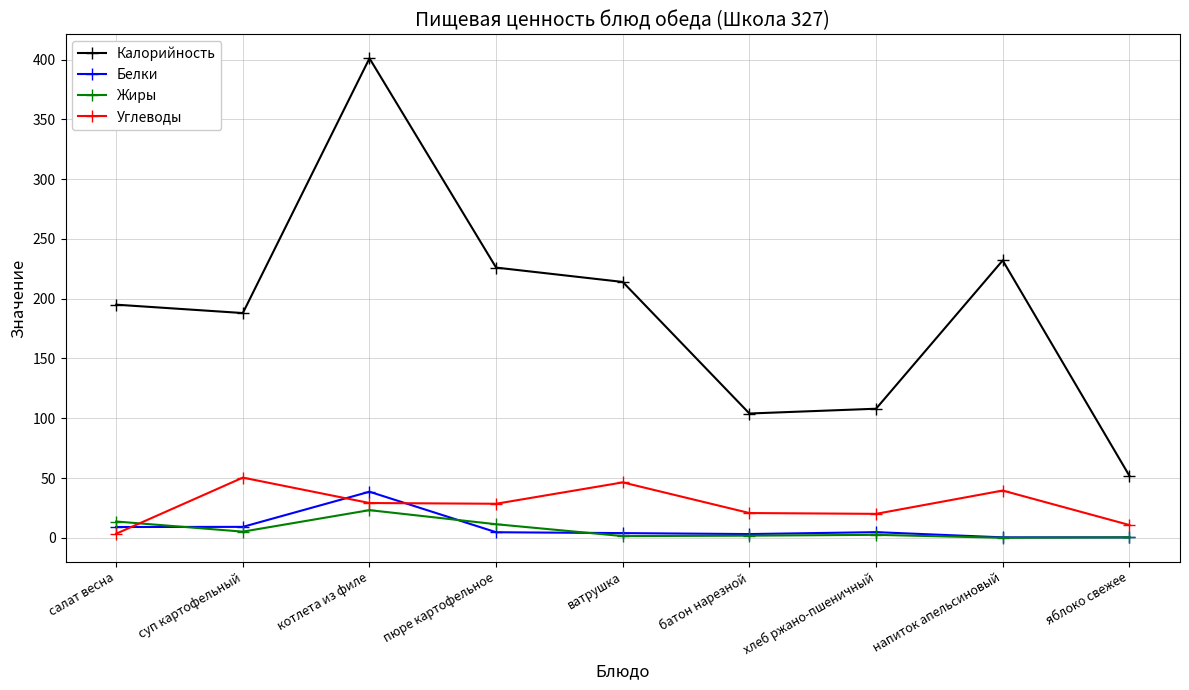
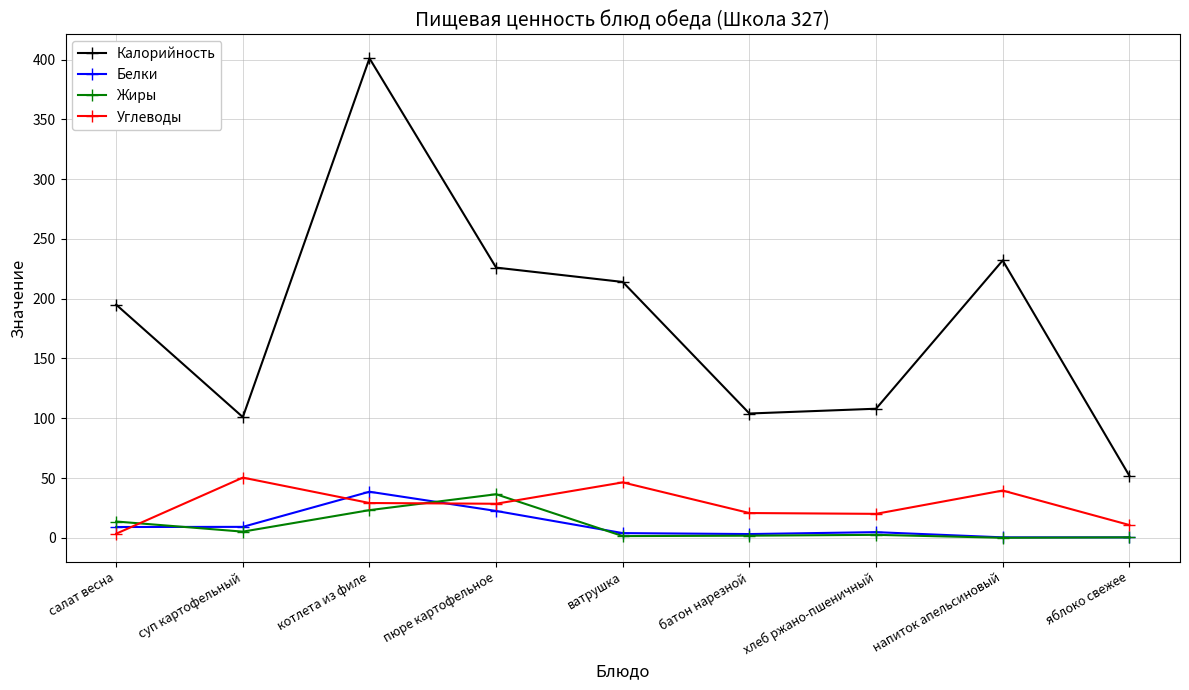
Калорийность, суп картофельный: 188 -> 101
Белки, пюре картофельное: 5 -> 23
Жиры, пюре картофельное: 11 -> 36
